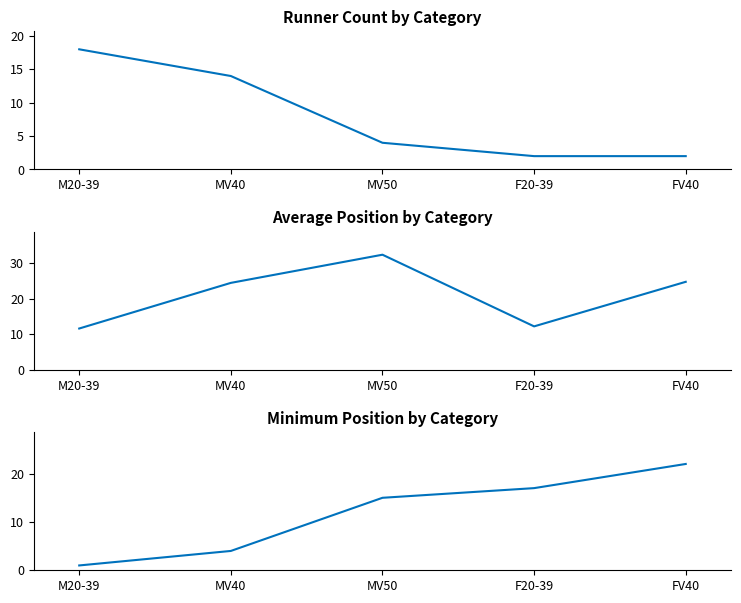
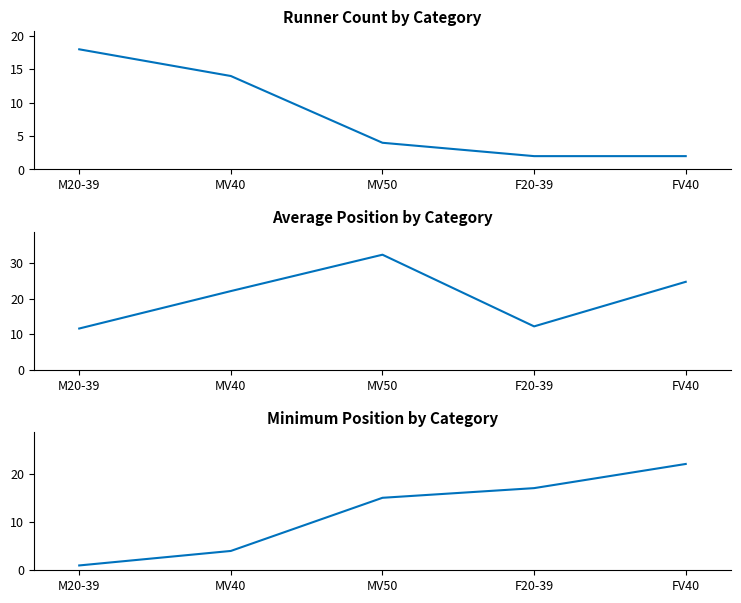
Average Position by Category, MV40: 24 -> 22
